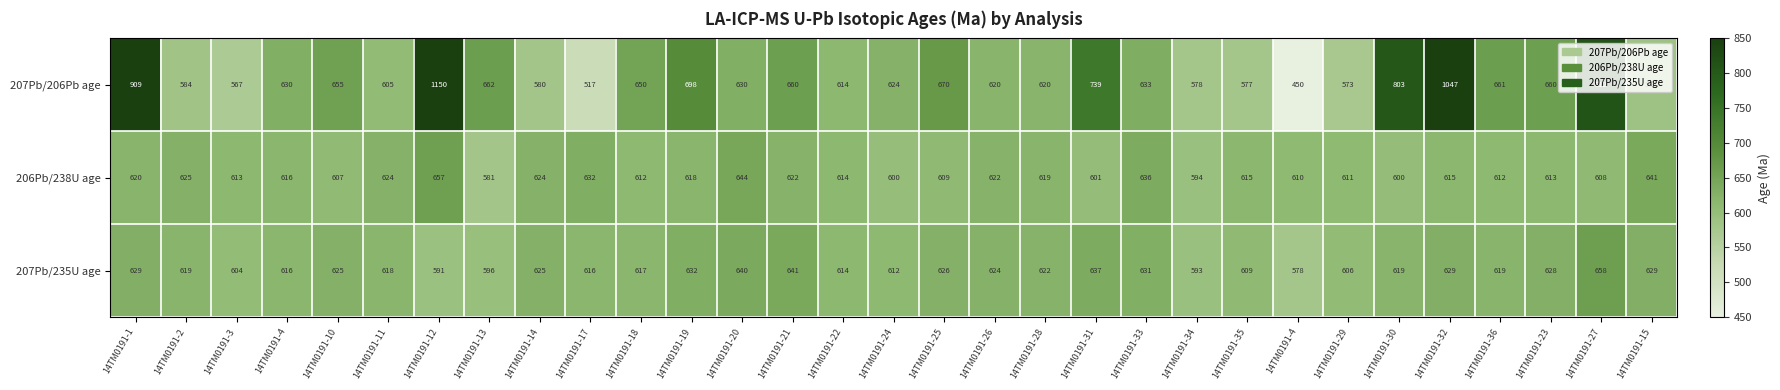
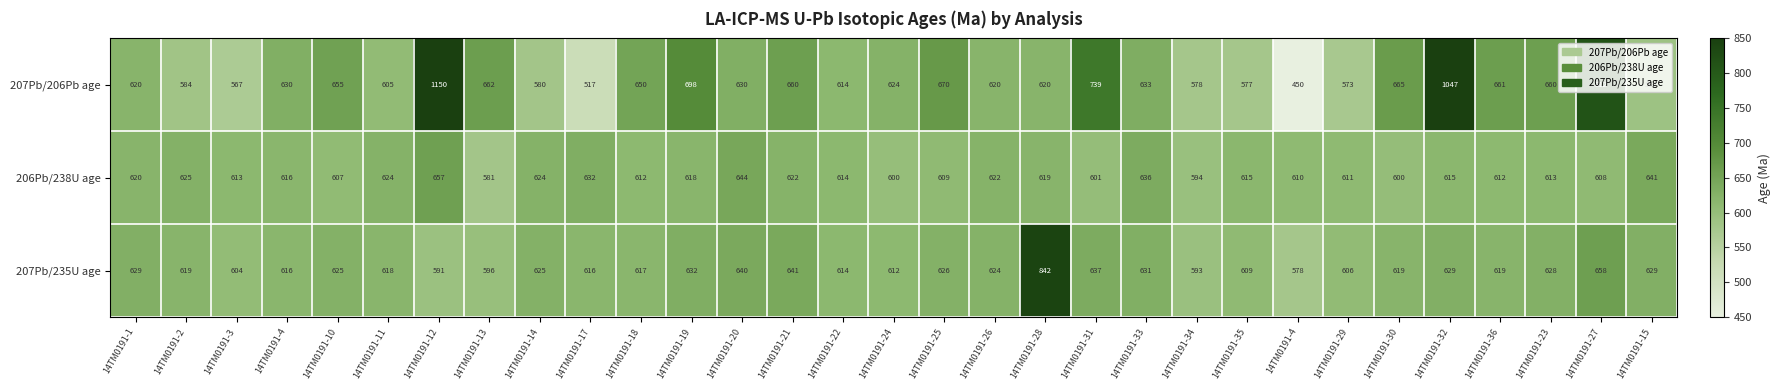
207Pb/206Pb age, 14TM0191-1: 909 -> 620
207Pb/206Pb age, 14TM0191-30: 803 -> 665
207Pb/235U age, 14TM0191-28: 622 -> 842
